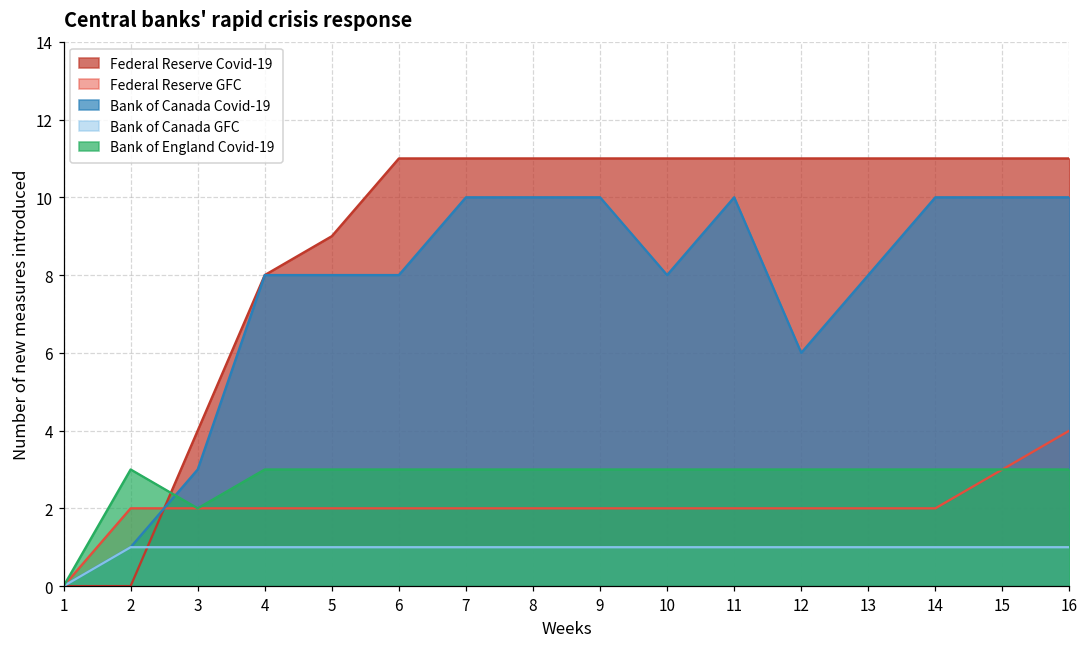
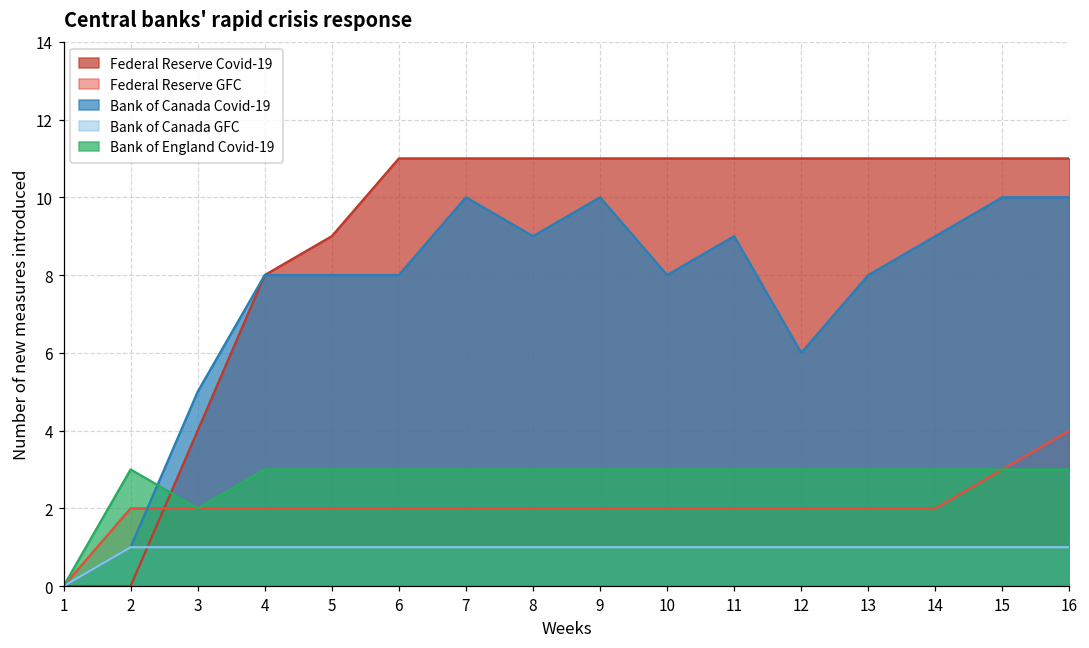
Bank of Canada Covid-19, 3: 3 -> 5
Bank of Canada Covid-19, 8: 10 -> 9
Bank of Canada Covid-19, 11: 10 -> 9
Bank of Canada Covid-19, 14: 10 -> 9
